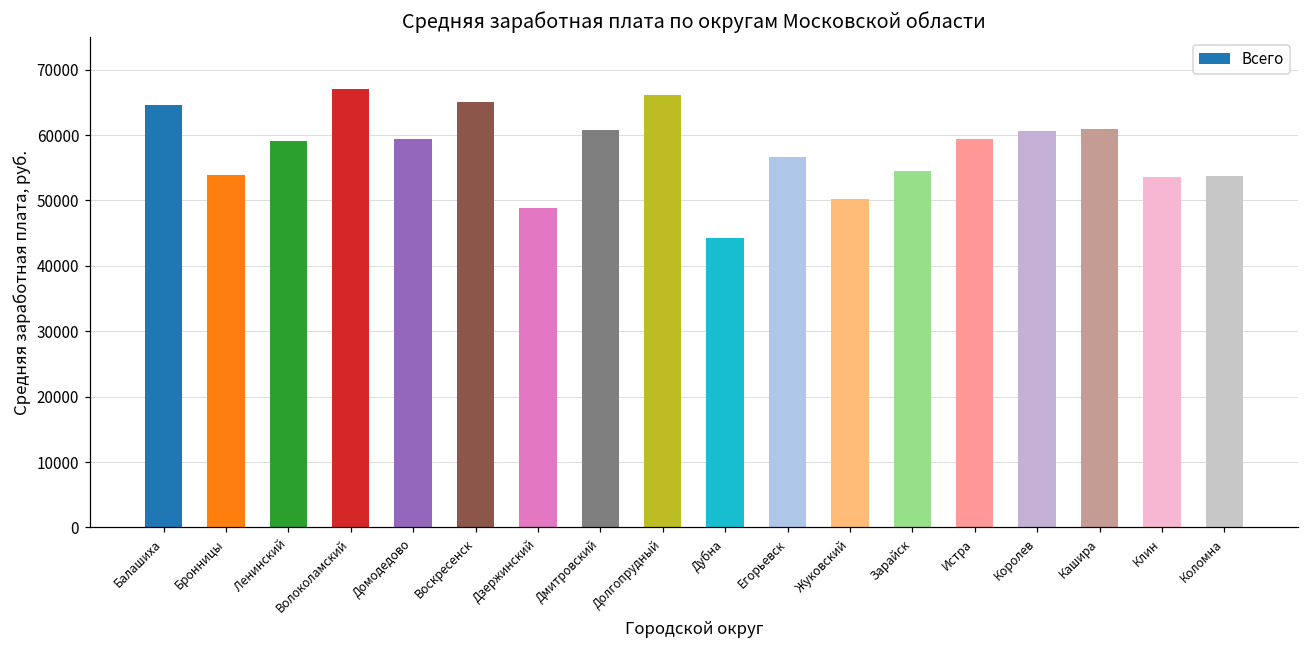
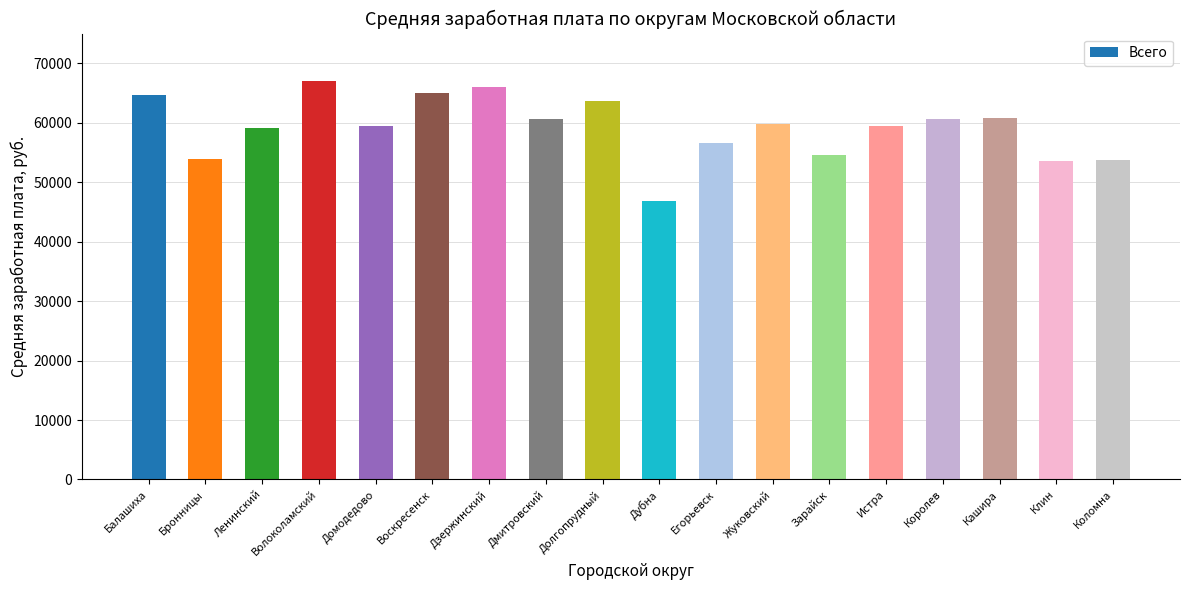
Дзержинский: 49000 -> 66000
Долгопрудный: 66000 -> 64000
Дубна: 44000 -> 47000
Жуковский: 50000 -> 60000
